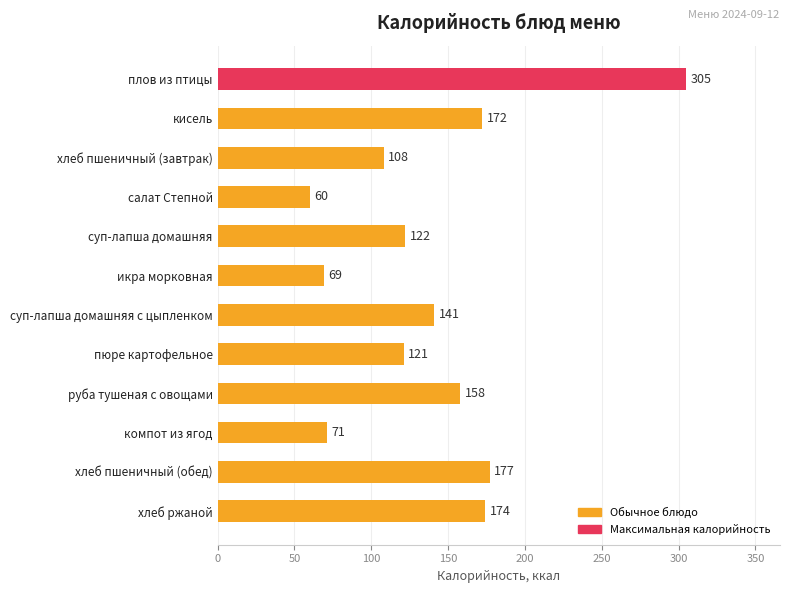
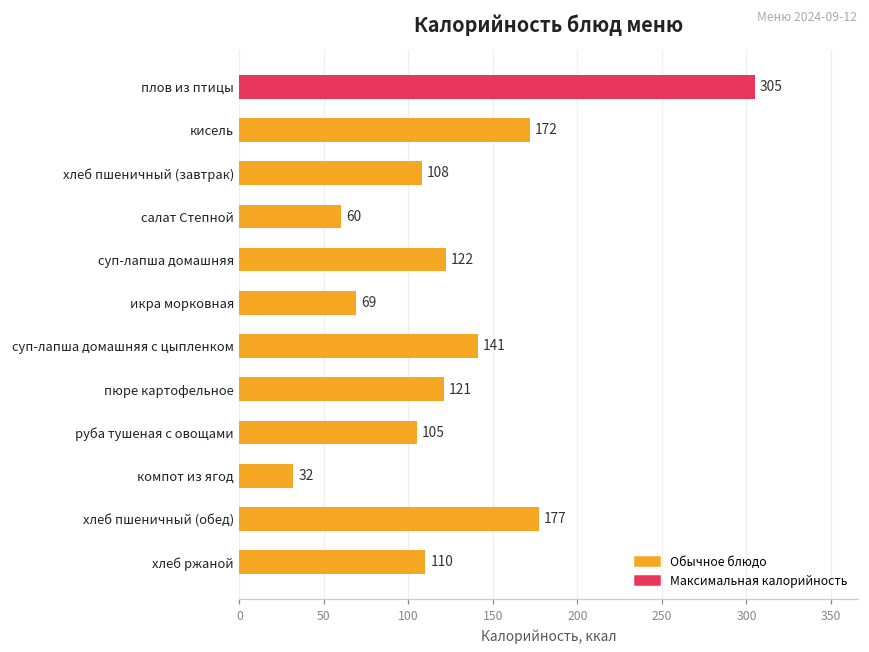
руба тушеная с овощами: 158 -> 105
компот из ягод: 71 -> 32
хлеб ржаной: 174 -> 110
